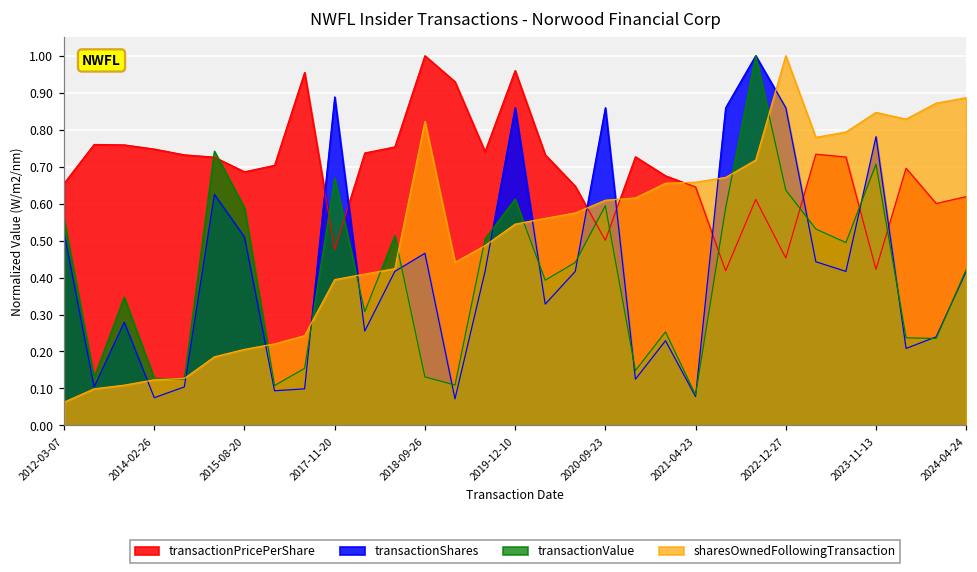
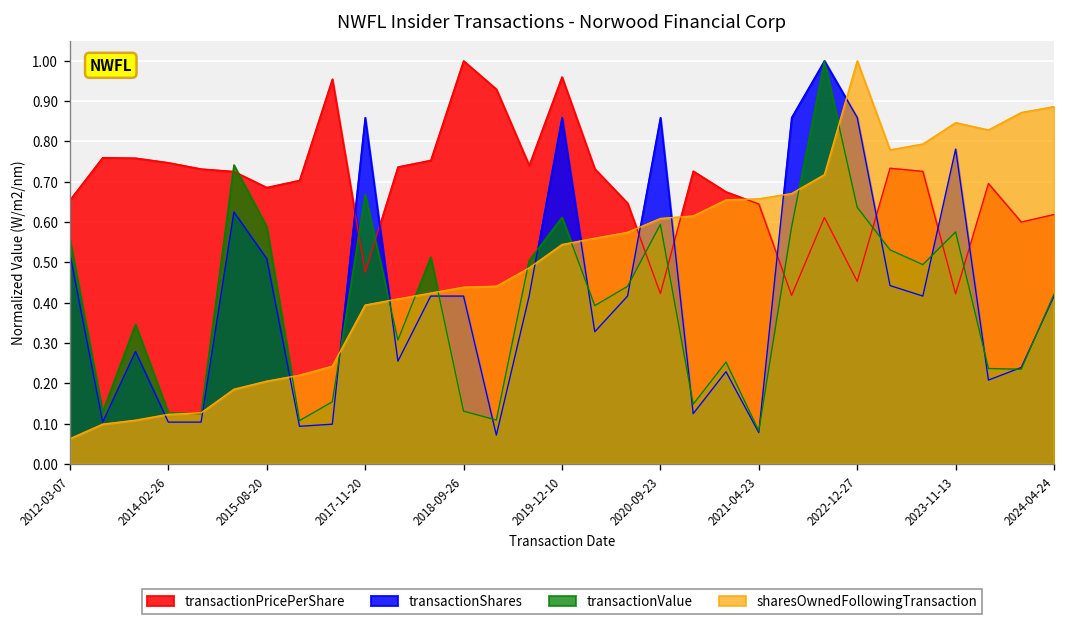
transactionShares, 2014-02-26: 0.08 -> 0.10
transactionShares, 2017-11-20: 0.89 -> 0.86
transactionShares, 2018-09-26: 0.47 -> 0.42
sharesOwnedFollowingTransaction, 2018-09-26: 0.82 -> 0.44
transactionPricePerShare, 2020-09-23: 0.50 -> 0.42
transactionValue, 2023-11-13: 0.71 -> 0.58
